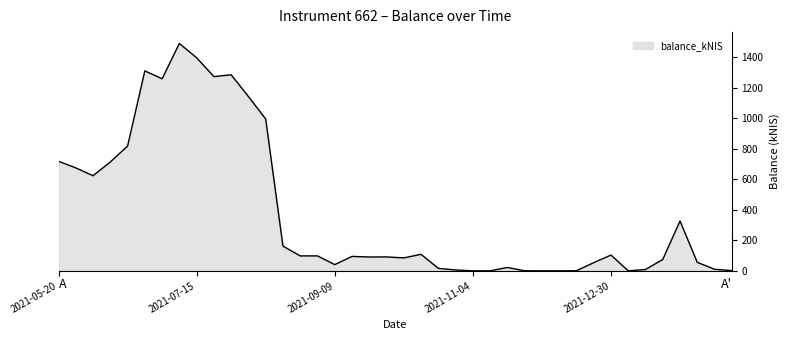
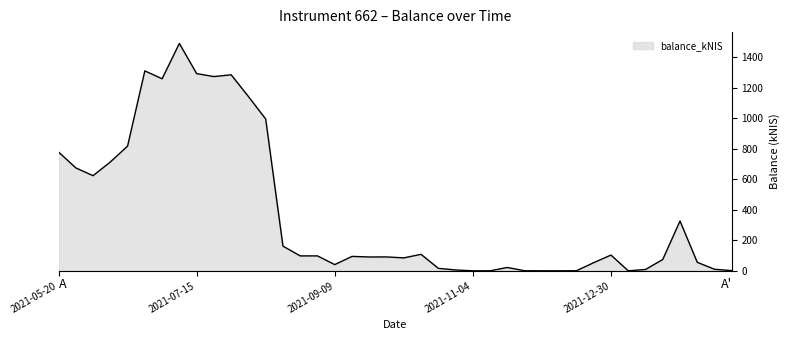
2021-05-20: 720 -> 780
2021-07-15: 1400 -> 1290
